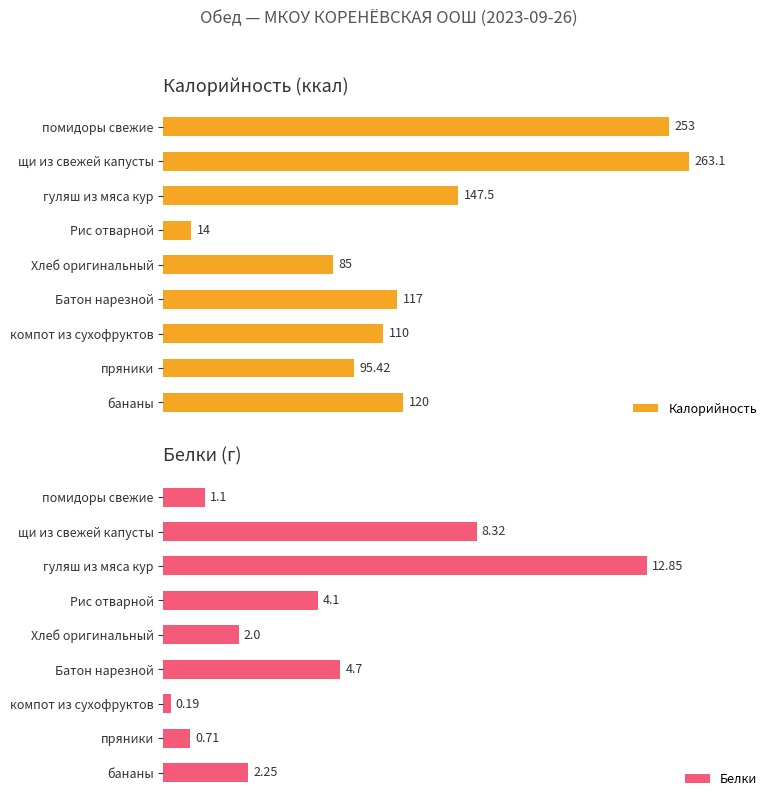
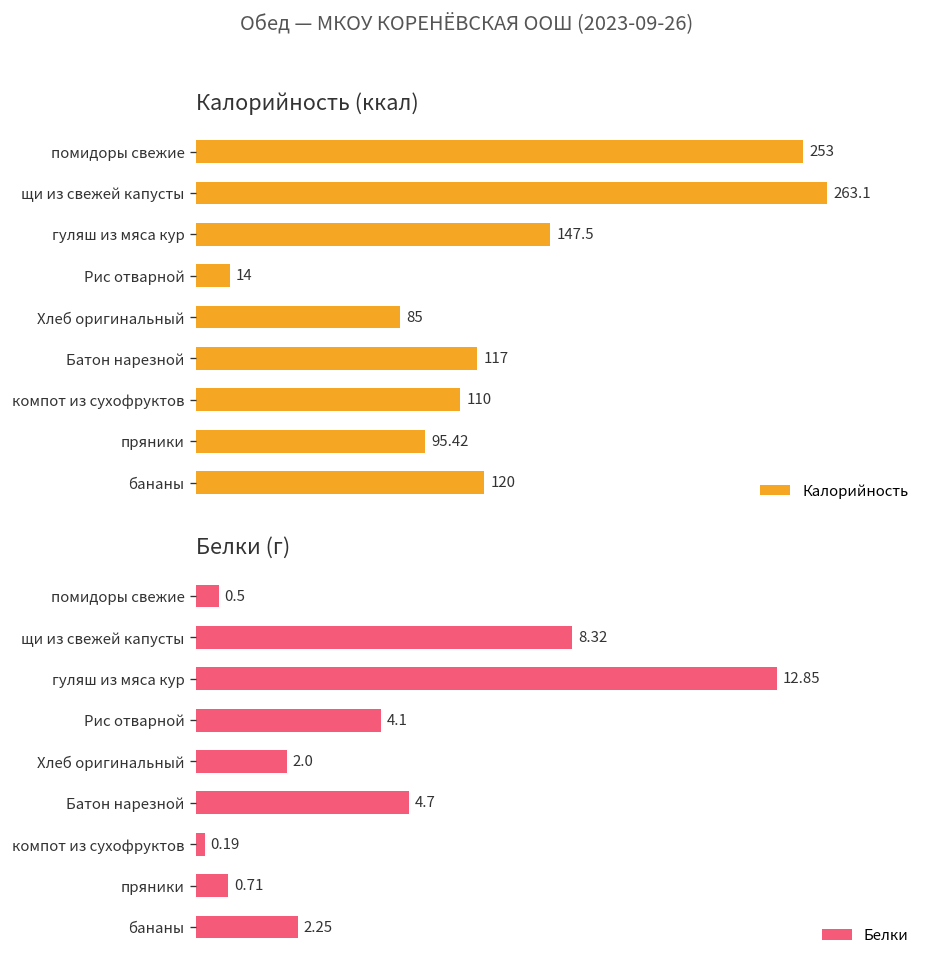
Белки (г), помидоры свежие: 1.1 -> 0.5
